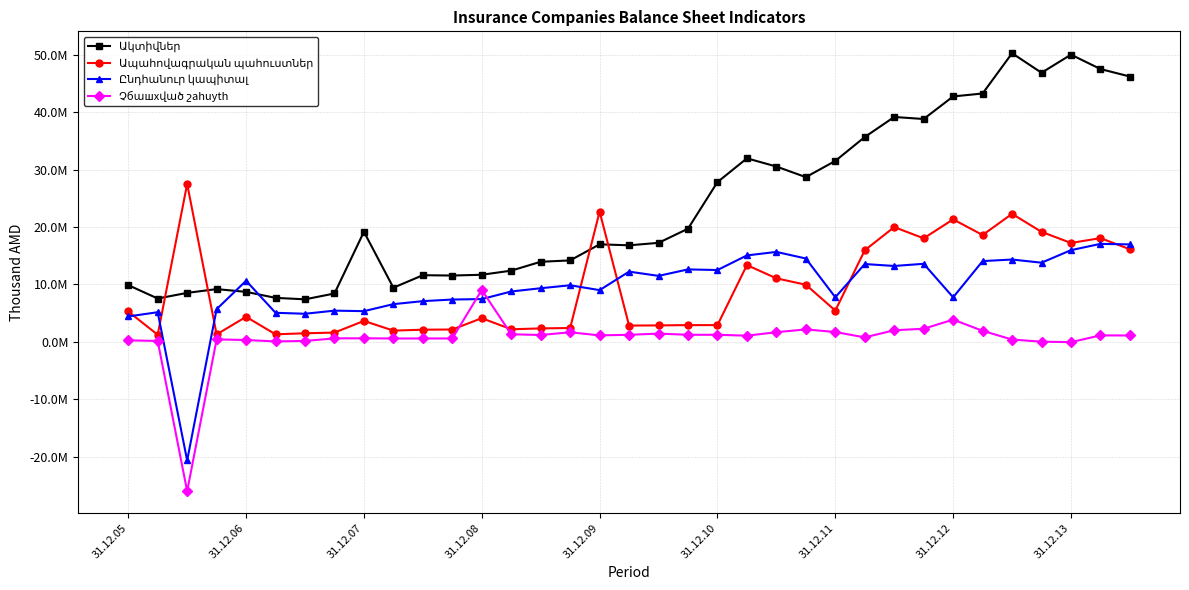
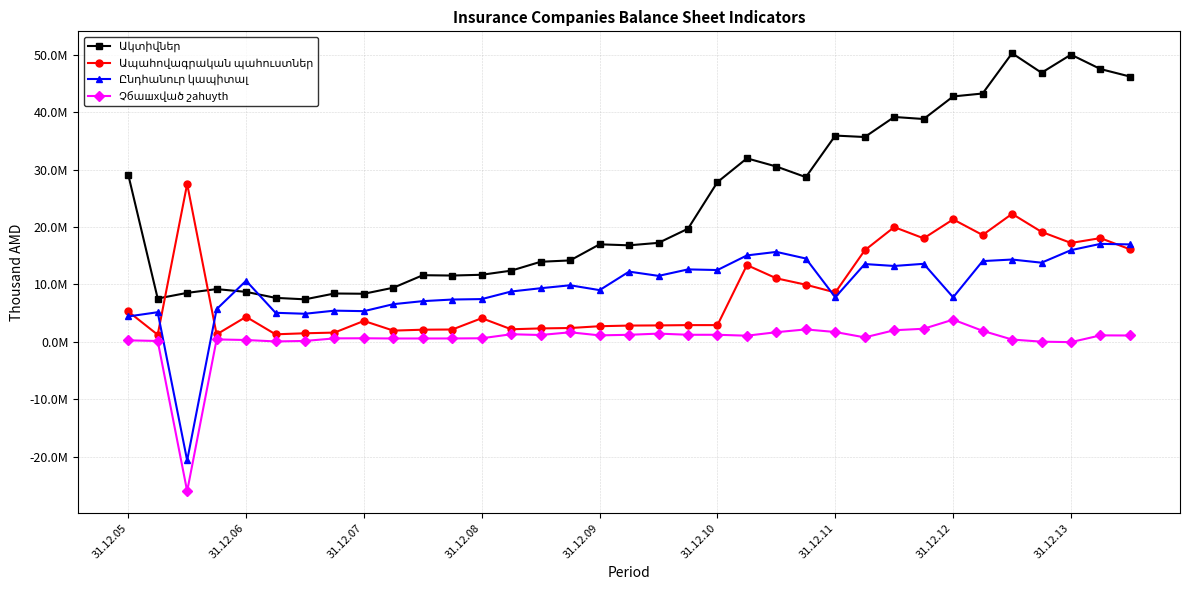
Ակտիվներ, 31.12.05: 10000000 -> 29000000
Ակտիվներ, 31.12.07: 19000000 -> 8000000
Չбաшxված շahuyth, 31.12.08: 9000000 -> 1000000
Ապահովագրական պահուստներ, 31.12.09: 23000000 -> 3000000
Ակտիվներ, 31.12.11: 32000000 -> 36000000
Ապահովագրական պահուստներ, 31.12.11: 5000000 -> 9000000
